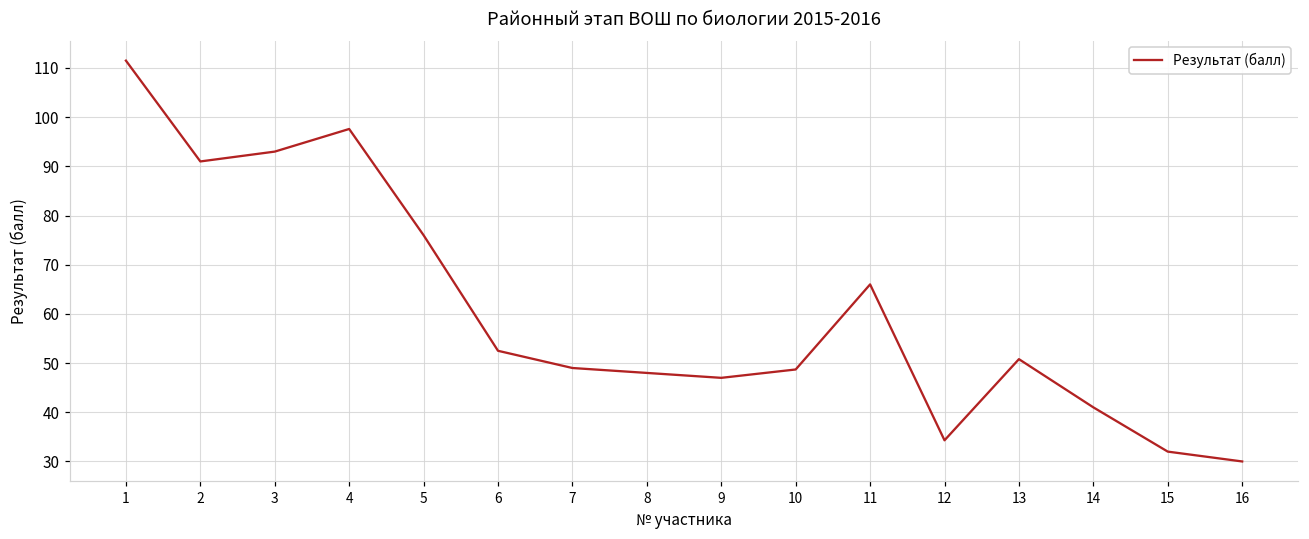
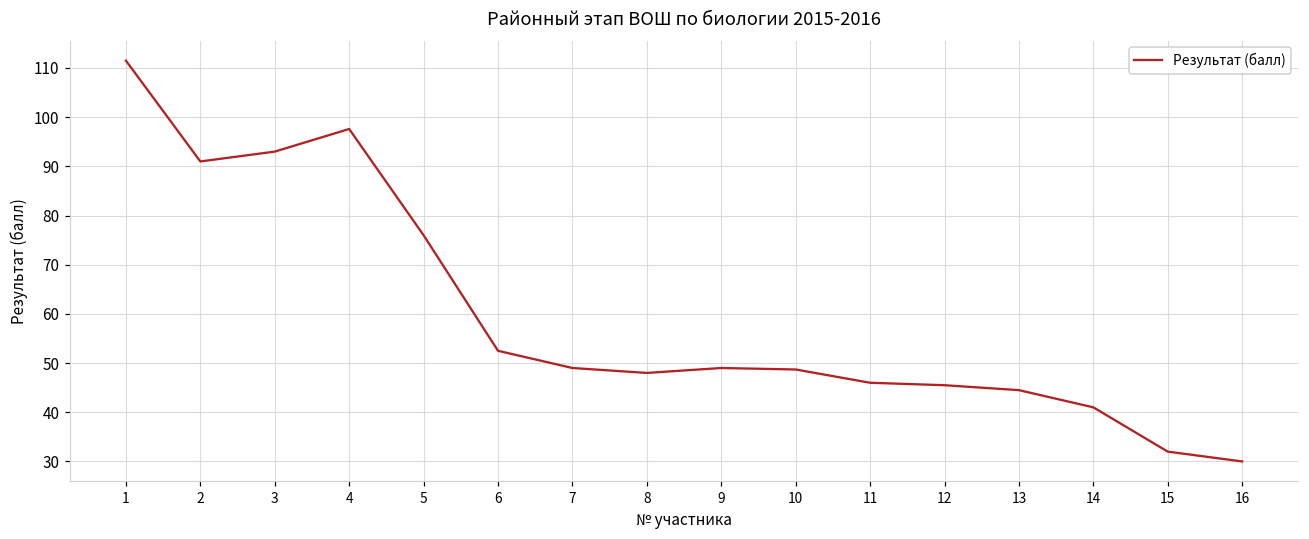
9: 47 -> 49
11: 66 -> 46
12: 34 -> 46
13: 51 -> 45
